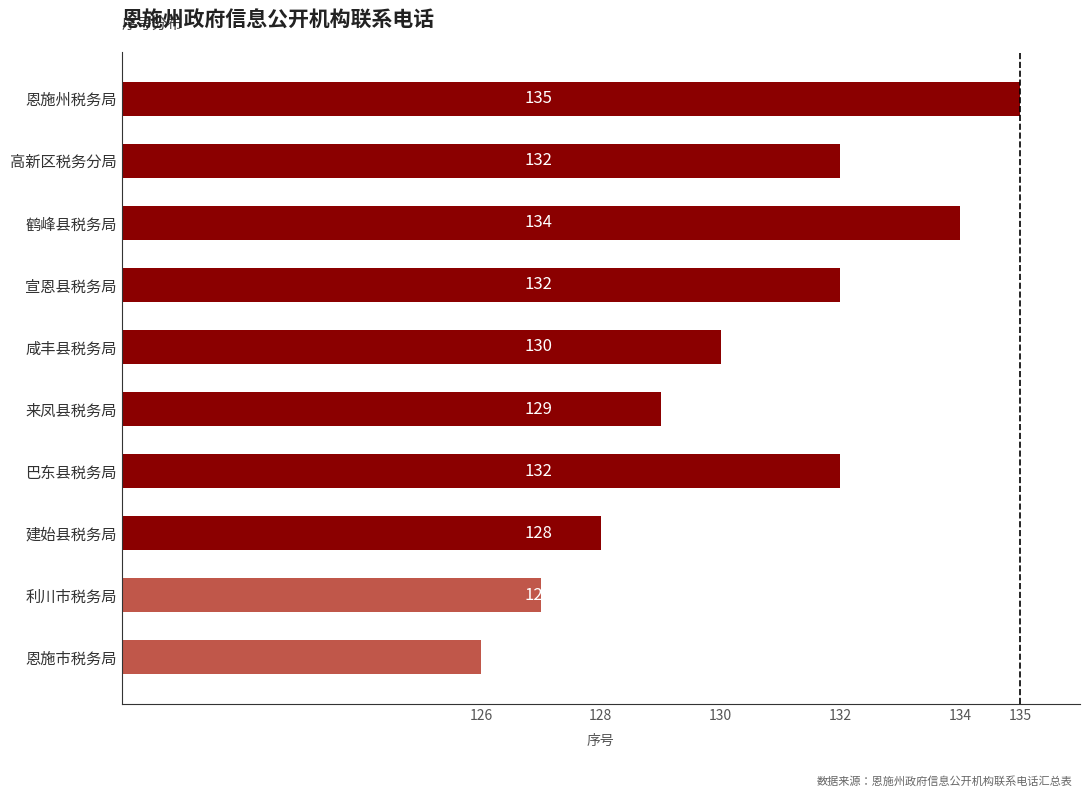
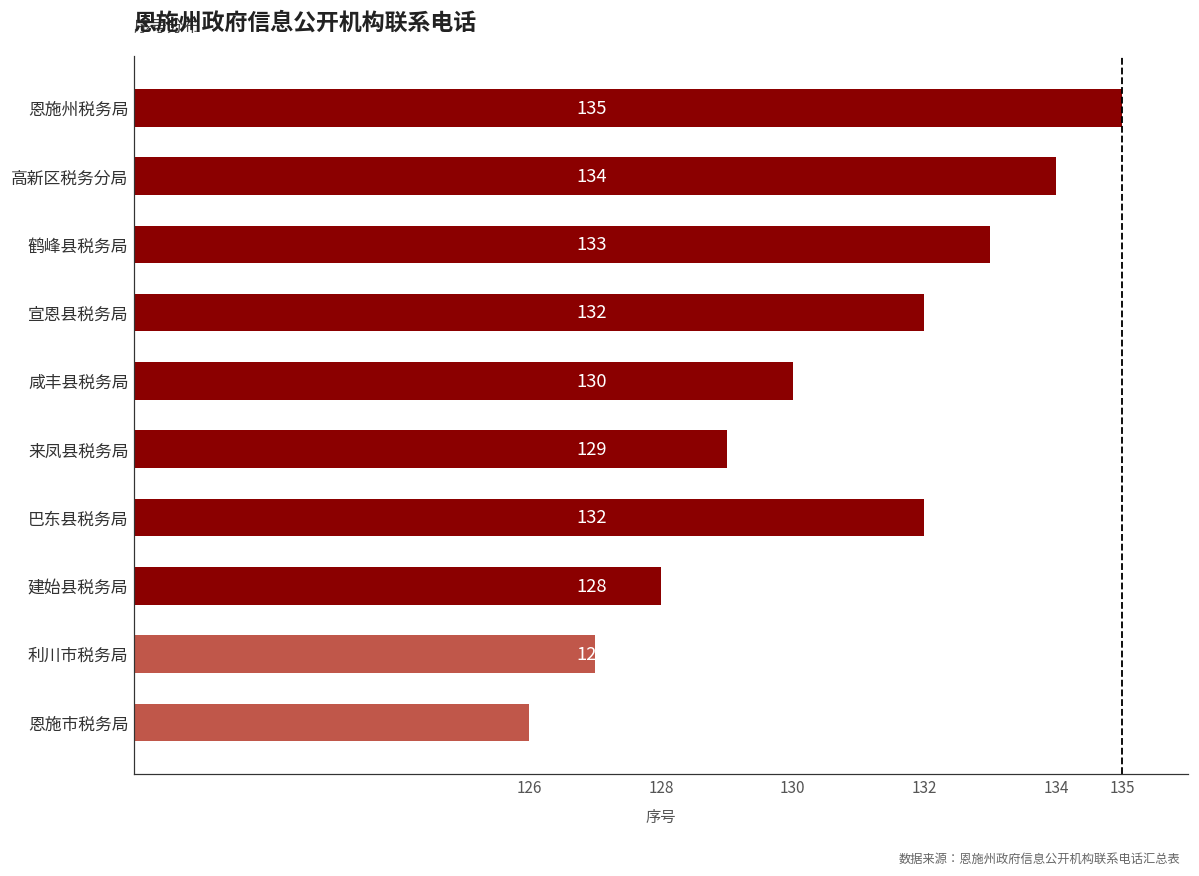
高新区税务分局: 132 -> 134
鹤峰县税务局: 134 -> 133
